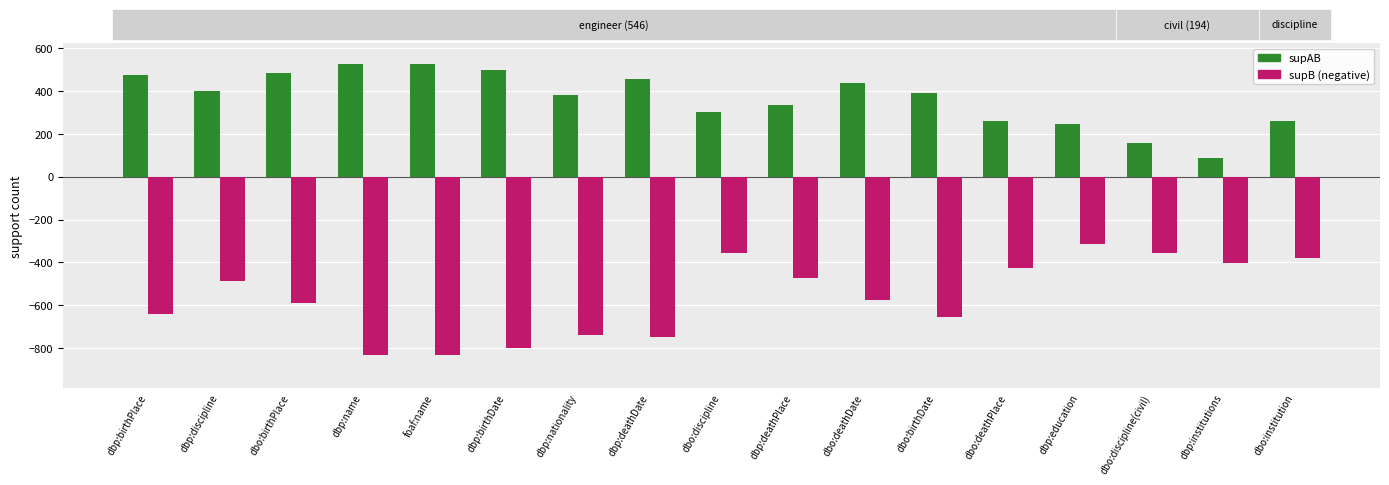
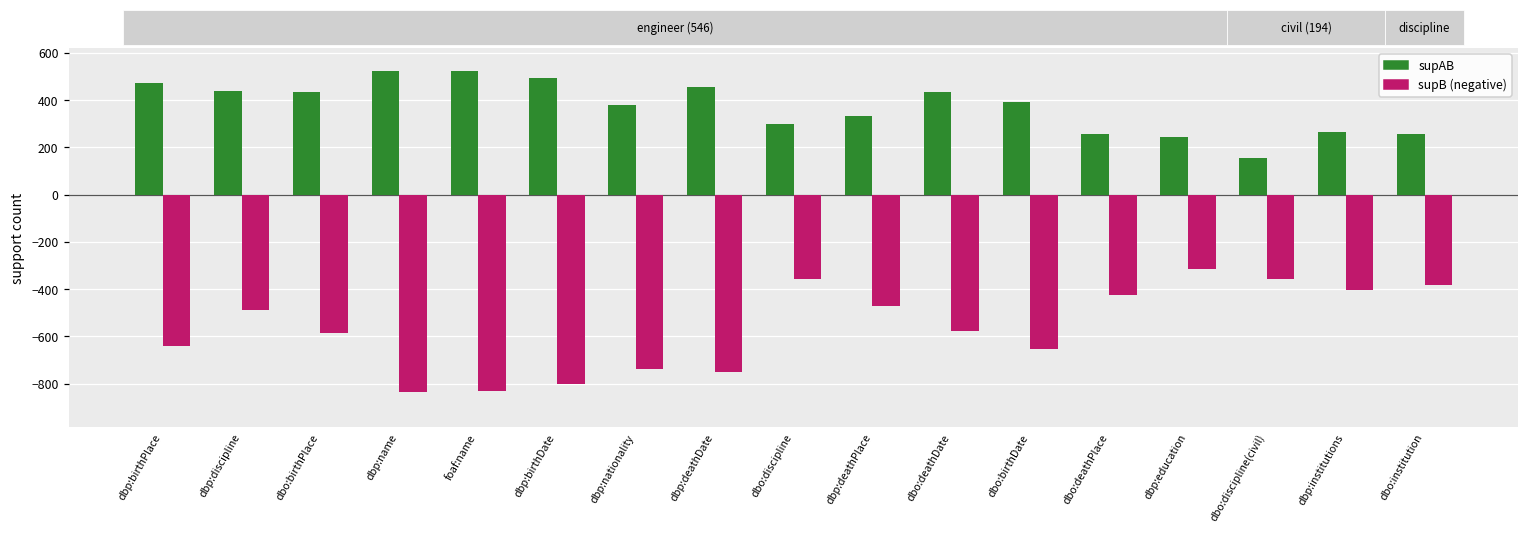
supAB, dbp:discipline: 400 -> 440
supAB, dbo:birthPlace: 480 -> 430
supAB, dbp:institutions: 90 -> 270
